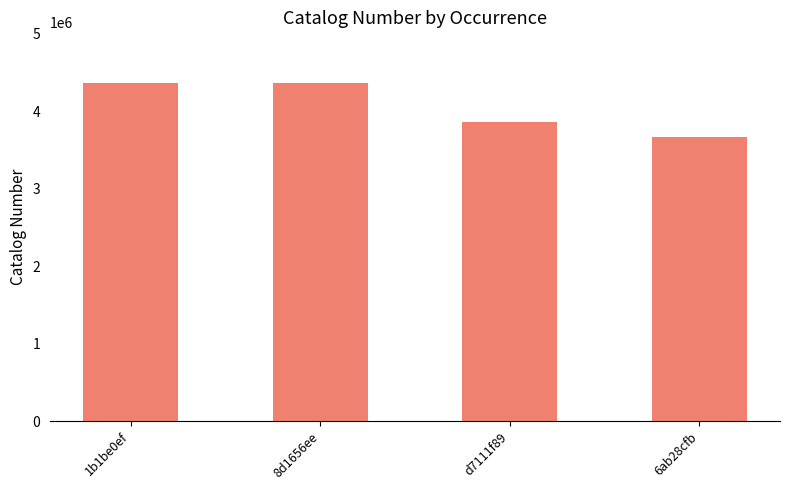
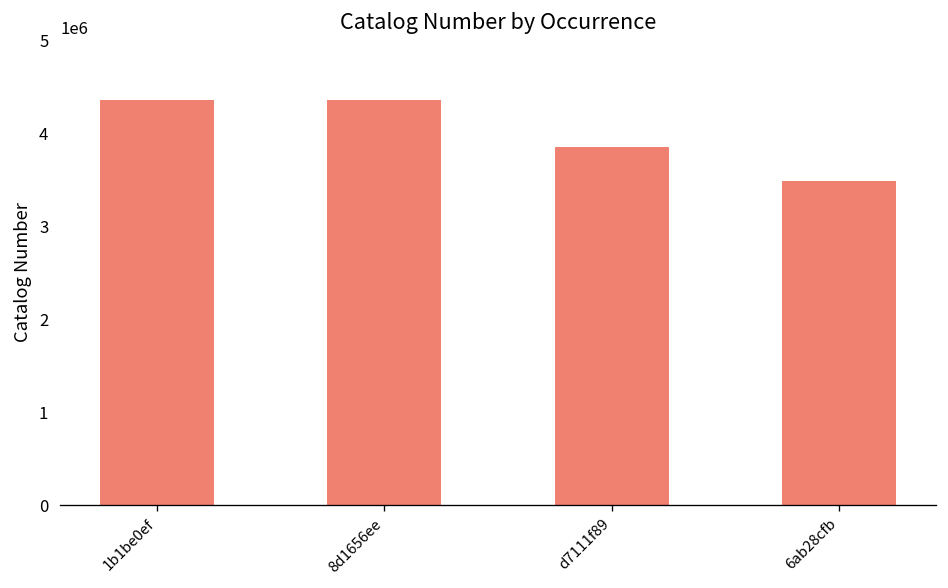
6ab28cfb: 3700000 -> 3500000
